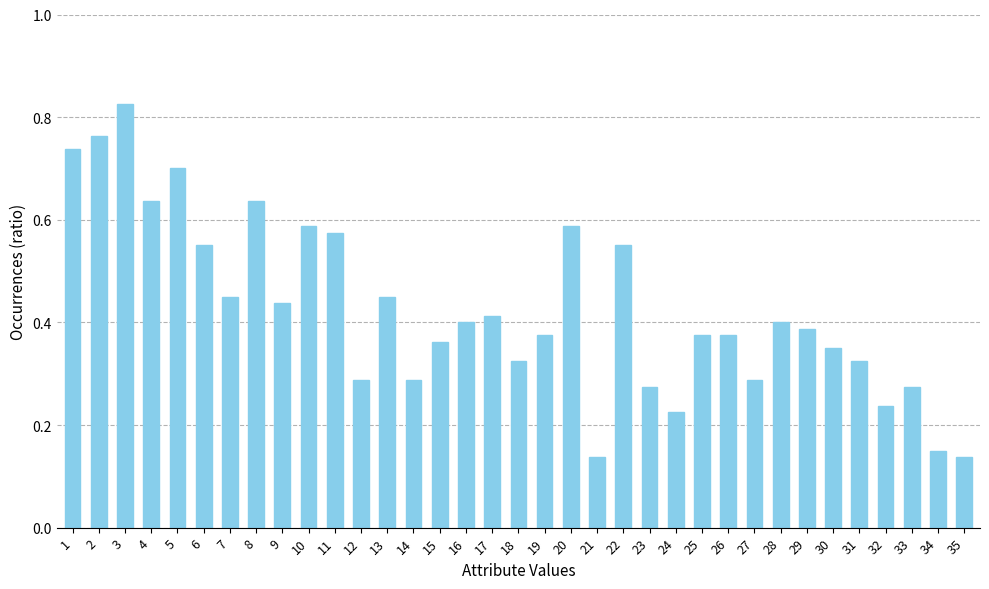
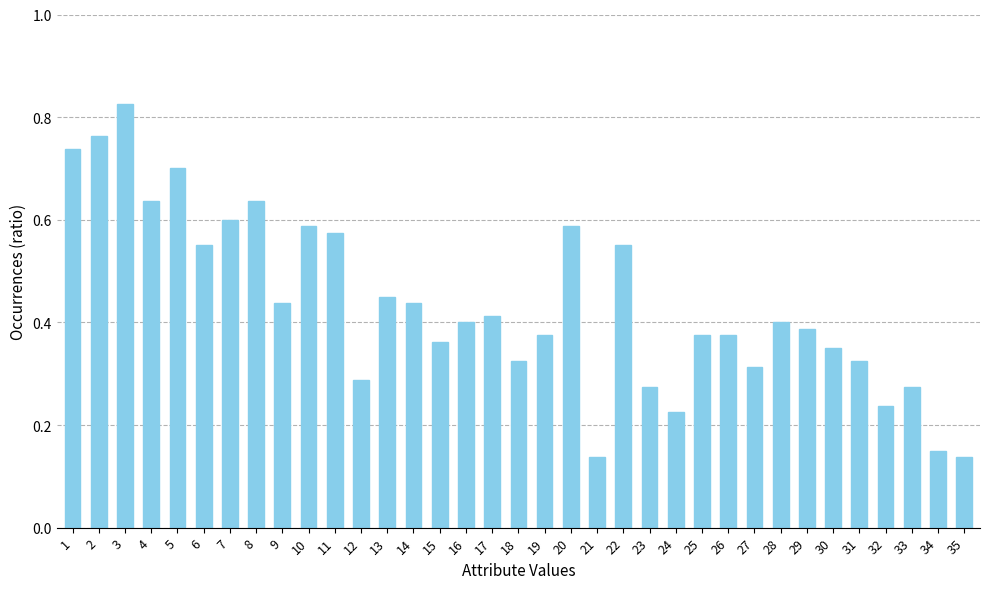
7: 0.45 -> 0.60
14: 0.29 -> 0.44
27: 0.29 -> 0.31
